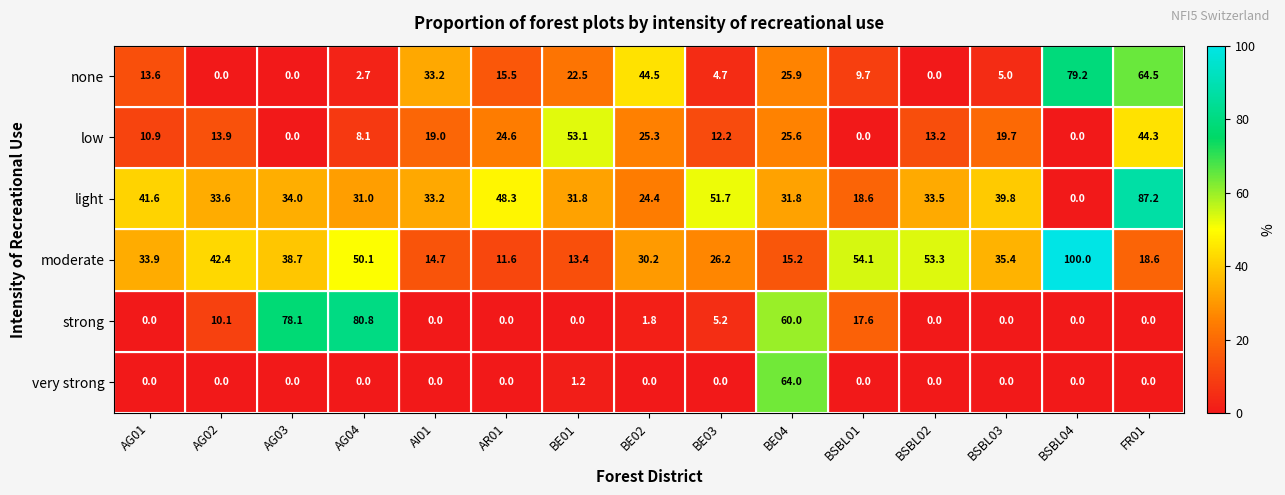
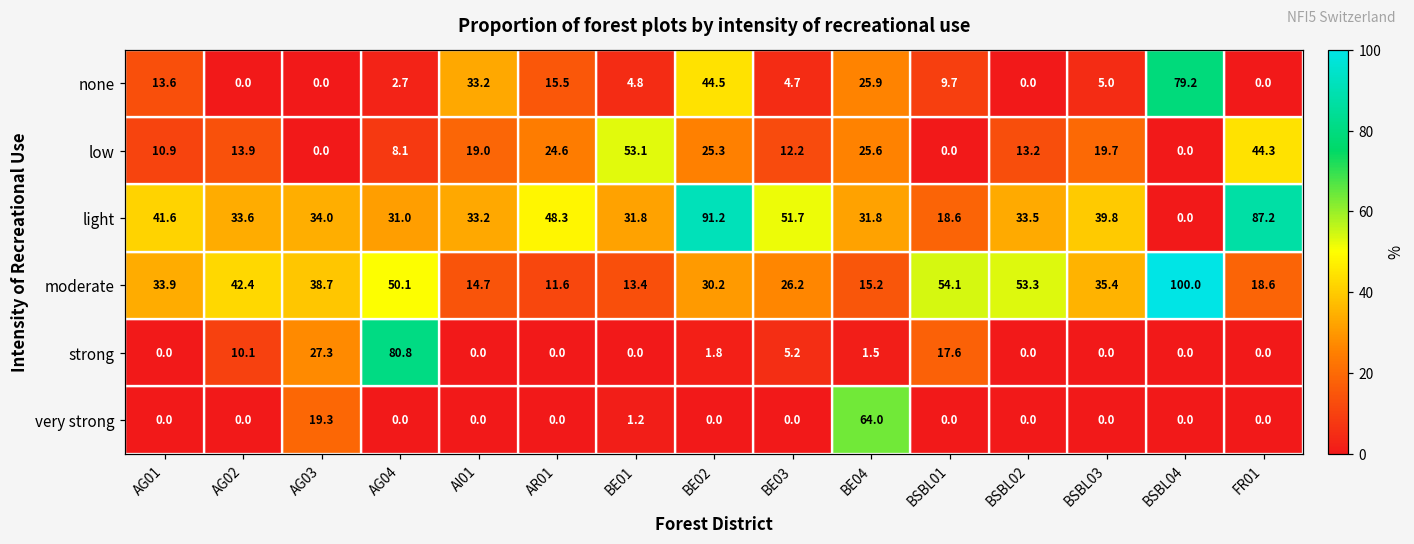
none, BE01: 22.5 -> 4.8
none, FR01: 64.5 -> 0.0
light, BE02: 24.4 -> 91.2
strong, AG03: 78.1 -> 27.3
strong, BE04: 60.0 -> 1.5
very strong, AG03: 0.0 -> 19.3
